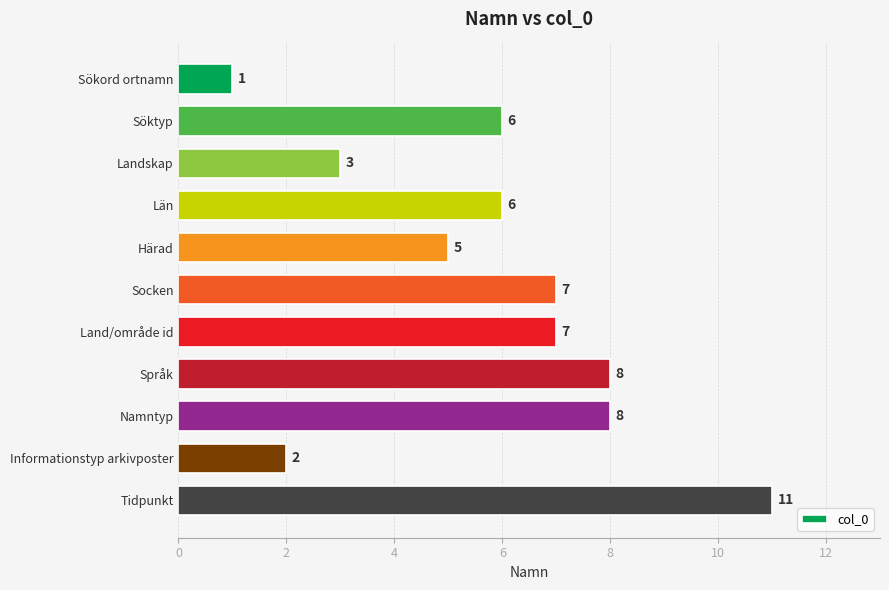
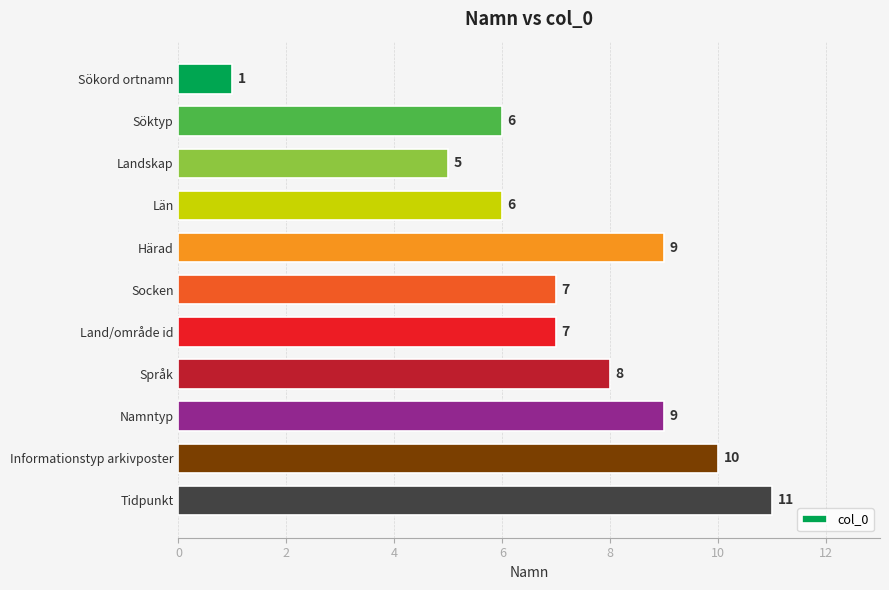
Landskap: 3 -> 5
Härad: 5 -> 9
Namntyp: 8 -> 9
Informationstyp arkivposter: 2 -> 10
